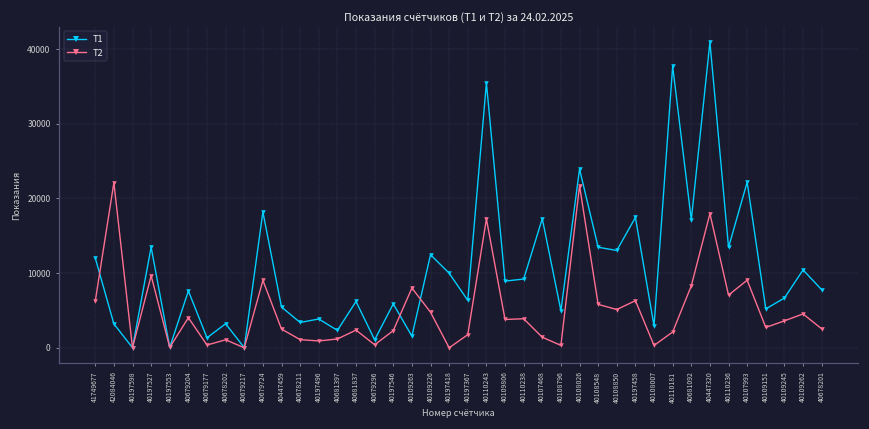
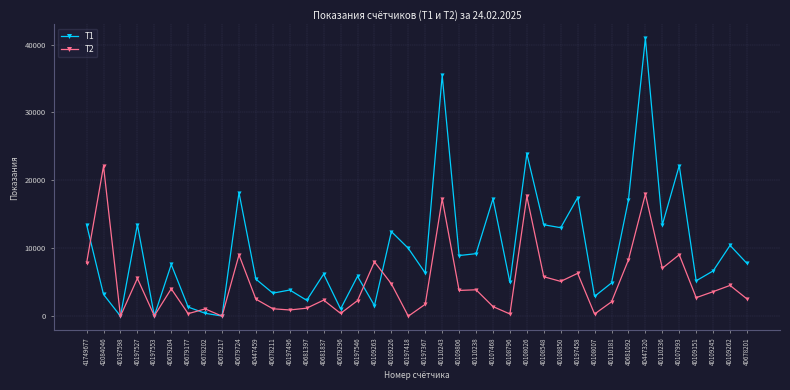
T1, 41749677: 12000 -> 13000
T2, 41749677: 6000 -> 8000
T2, 40197527: 10000 -> 6000
T1, 40678202: 3000 -> 0
T2, 40108026: 22000 -> 18000
T1, 40110181: 38000 -> 5000
